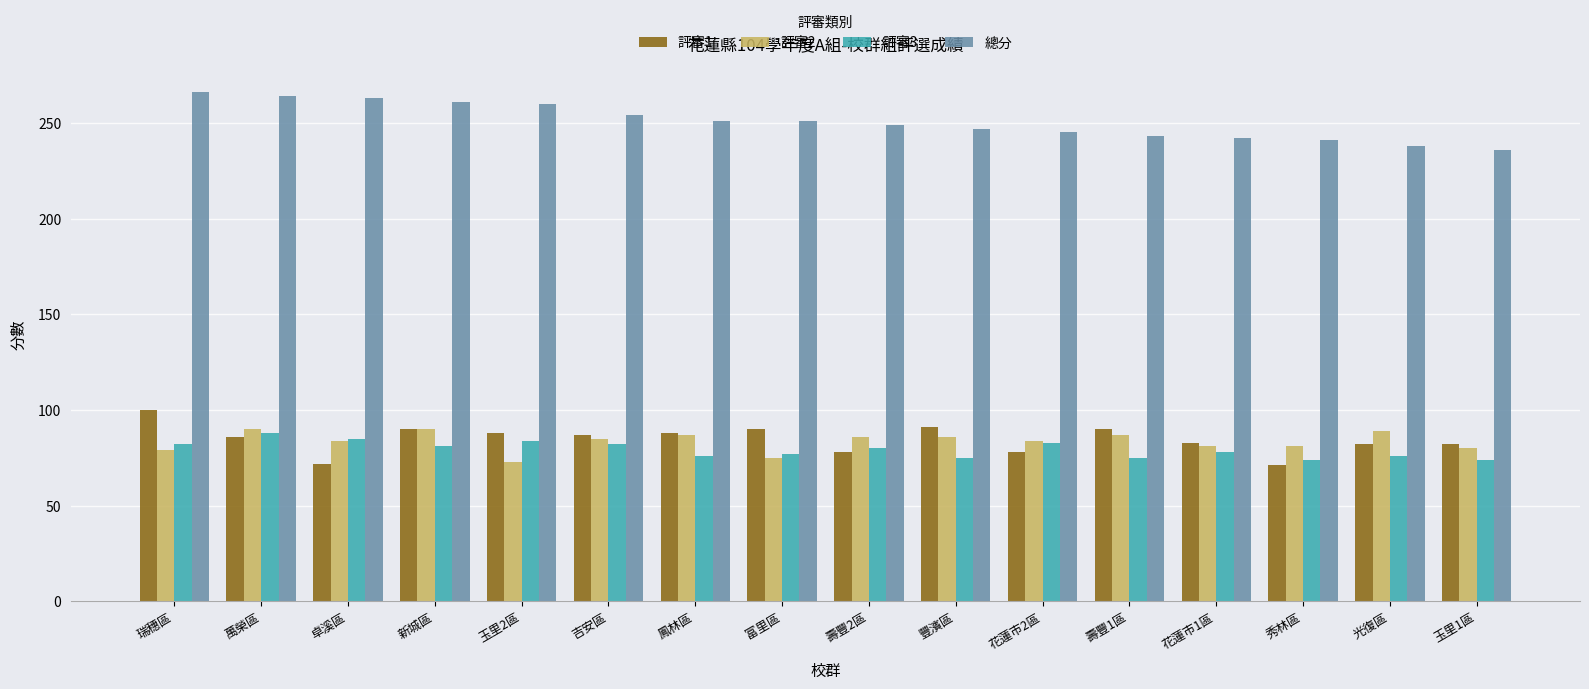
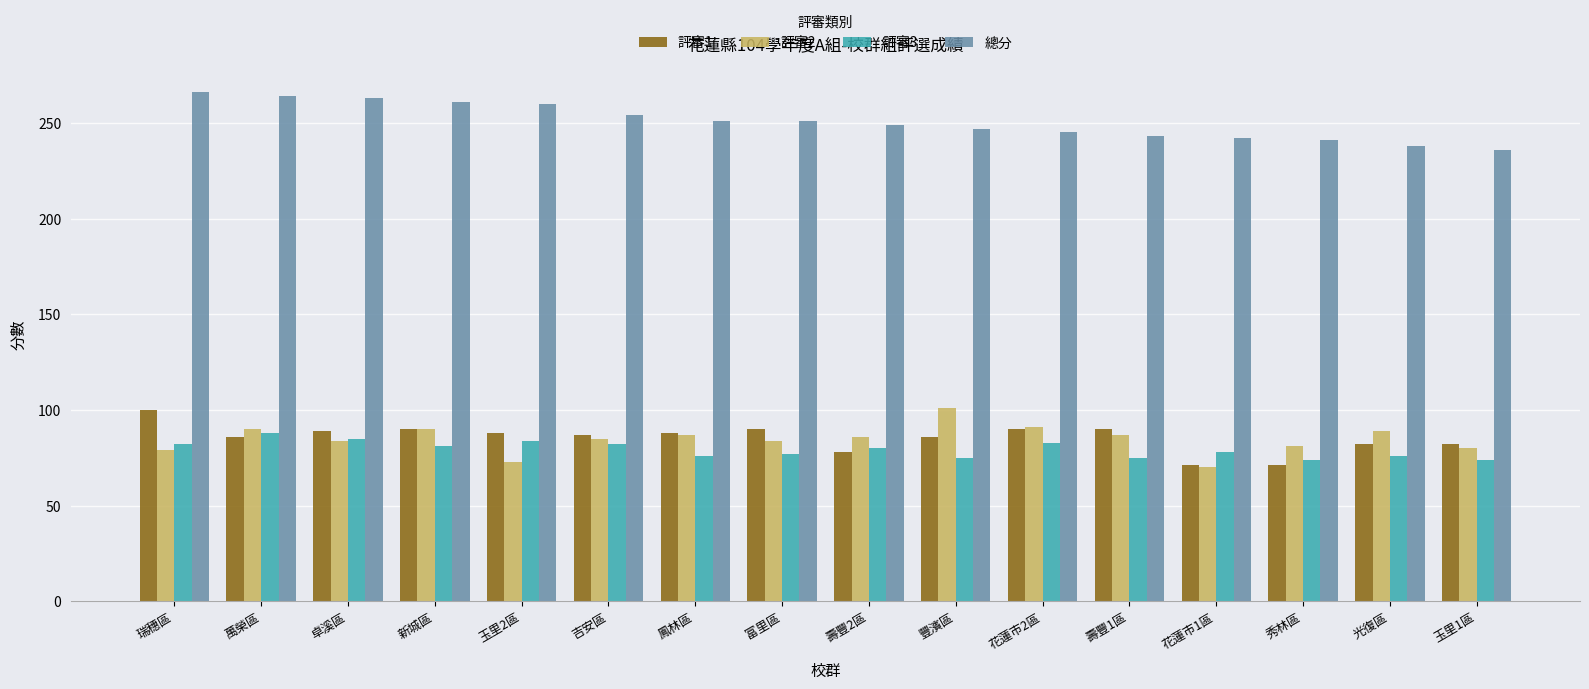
評審1, 卓溪區: 72 -> 89
評審2, 富里區: 75 -> 84
評審1, 豐濱區: 91 -> 86
評審2, 豐濱區: 86 -> 101
評審1, 花蓮市2區: 78 -> 90
評審2, 花蓮市2區: 84 -> 91
評審1, 花蓮市1區: 83 -> 71
評審2, 花蓮市1區: 81 -> 70
